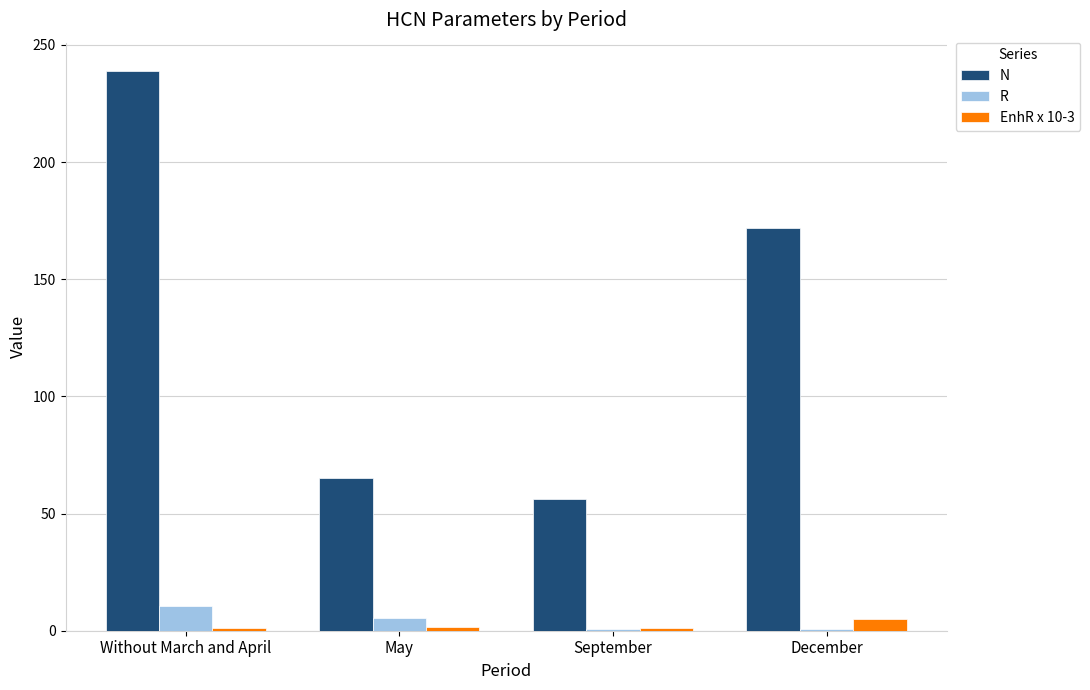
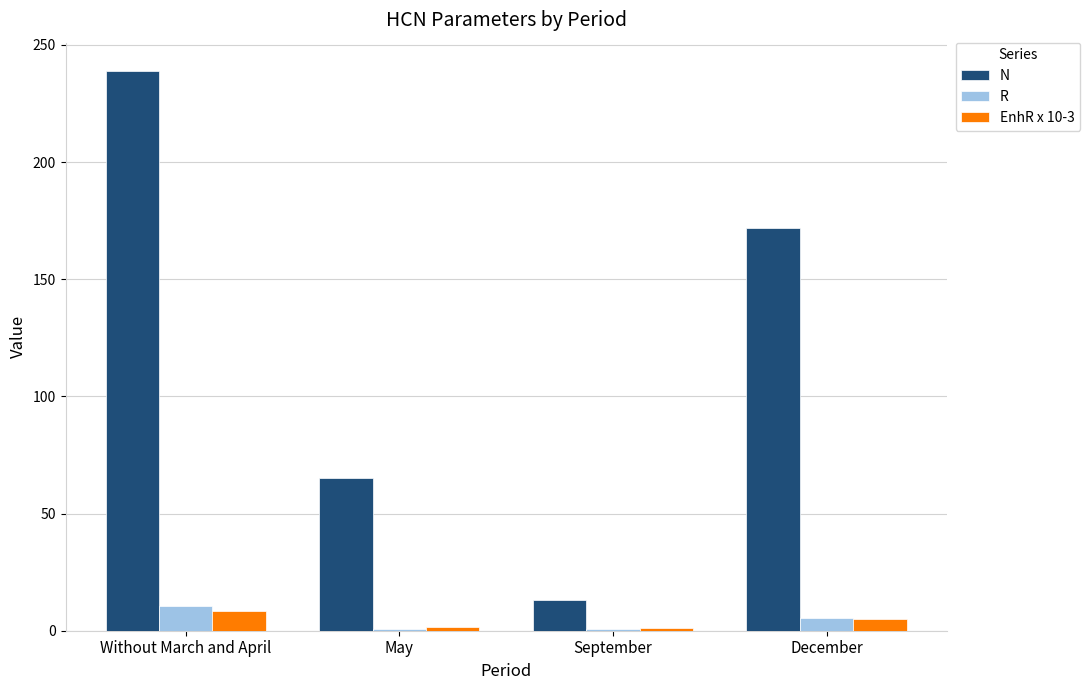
EnhR x 10-3, Without March and April: 1 -> 8
R, May: 6 -> 1
N, September: 56 -> 13
R, December: 1 -> 5
